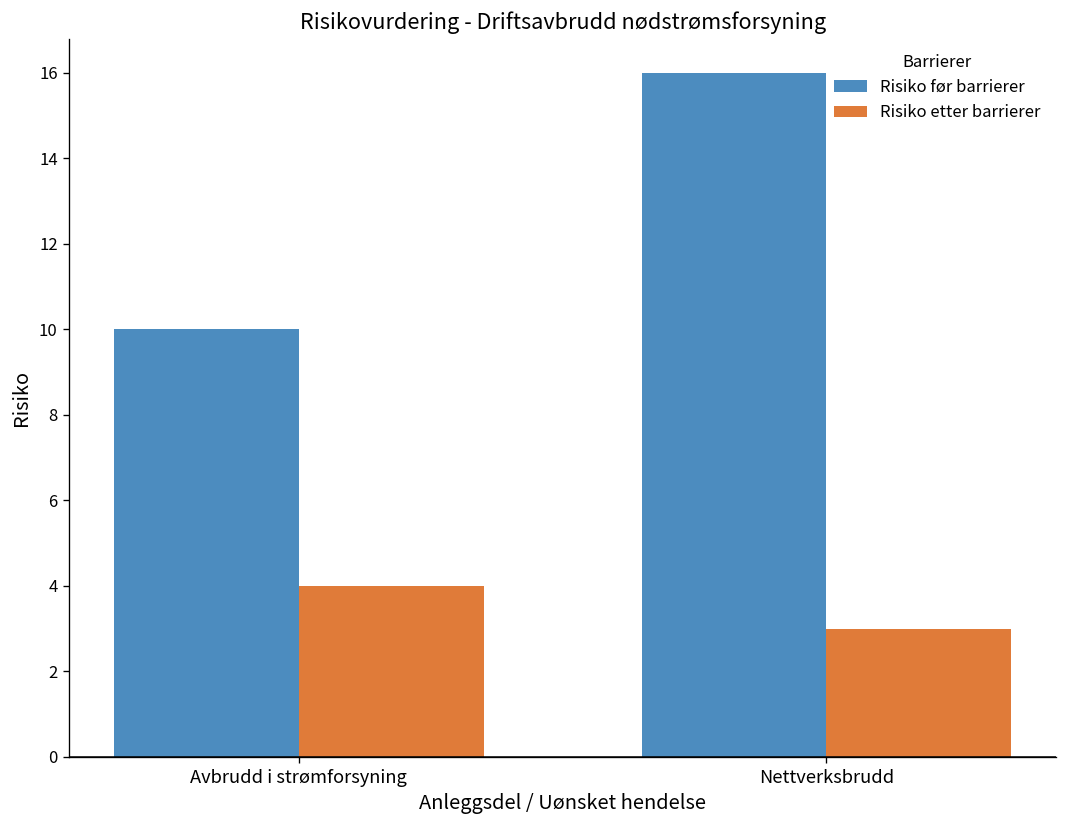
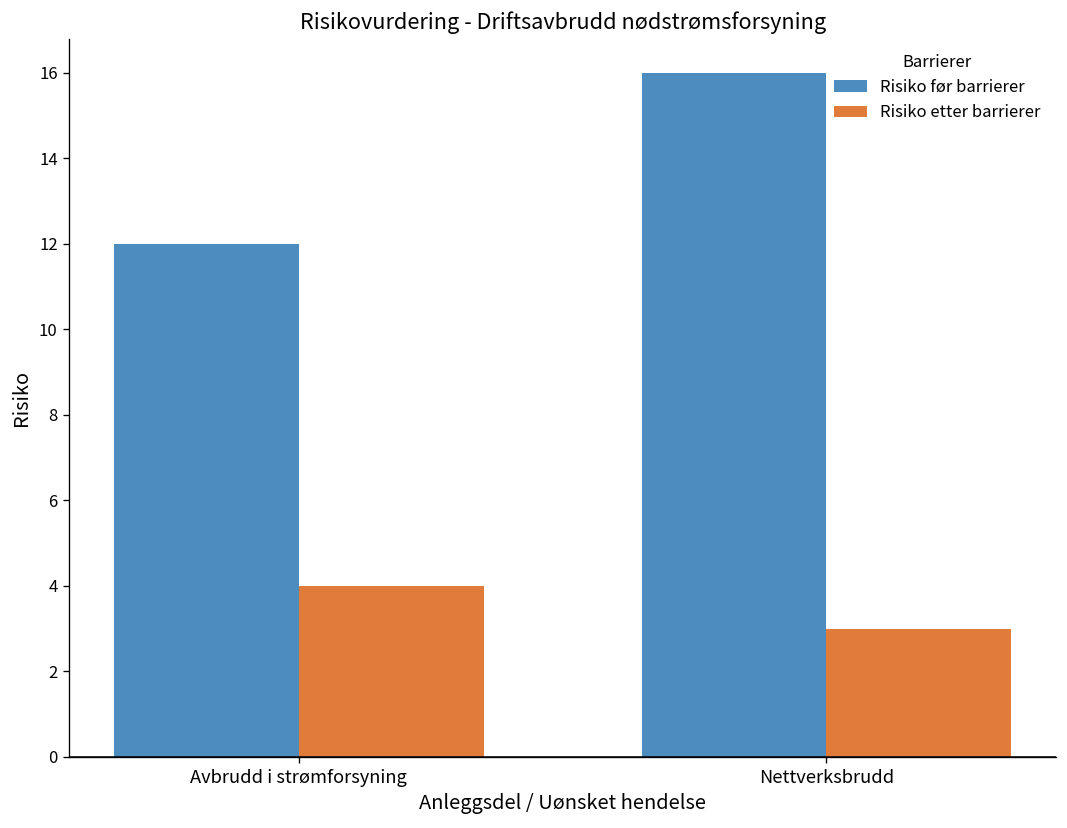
Risiko før barrierer, Avbrudd i strømforsyning: 10 -> 12
